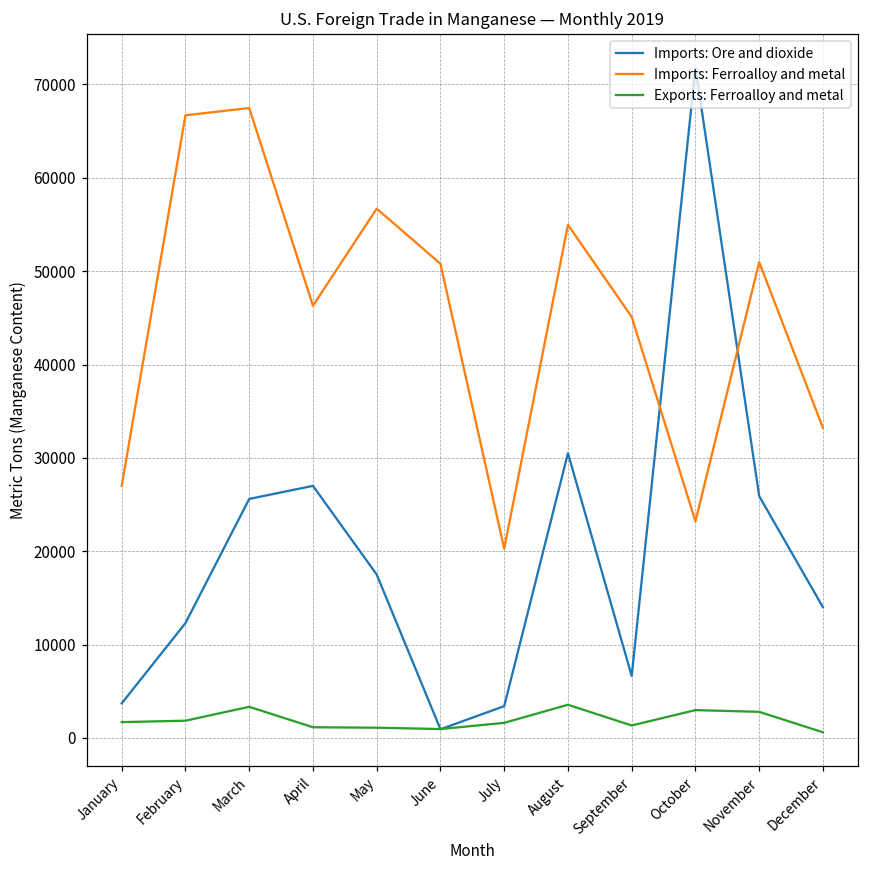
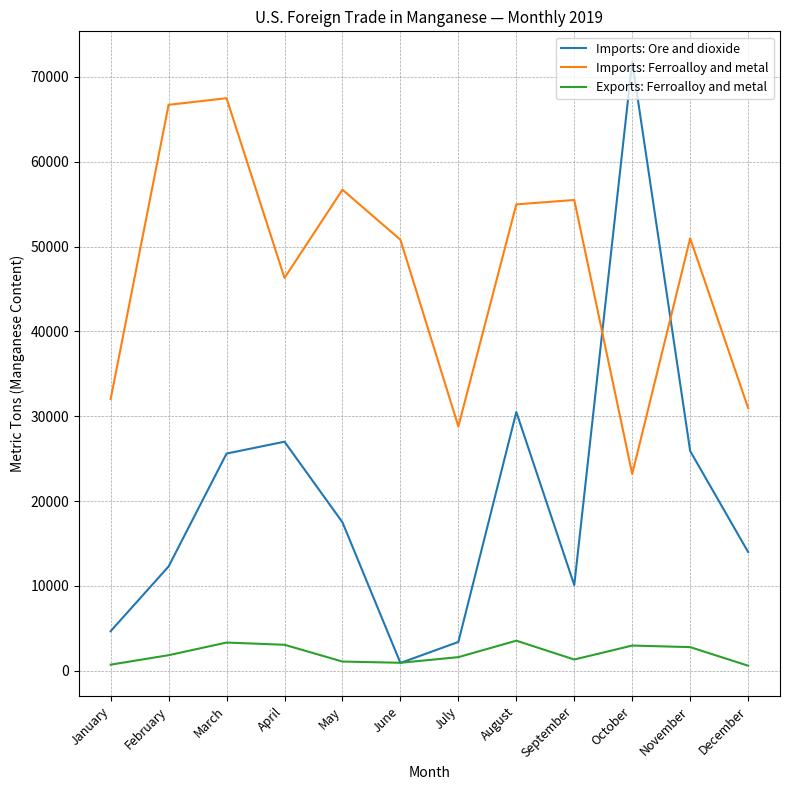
Imports: Ore and dioxide, January: 4000 -> 5000
Imports: Ferroalloy and metal, January: 27000 -> 32000
Exports: Ferroalloy and metal, January: 2000 -> 1000
Exports: Ferroalloy and metal, April: 1000 -> 3000
Imports: Ferroalloy and metal, July: 20000 -> 29000
Imports: Ore and dioxide, September: 7000 -> 10000
Imports: Ferroalloy and metal, September: 45000 -> 55000
Imports: Ferroalloy and metal, December: 33000 -> 31000
